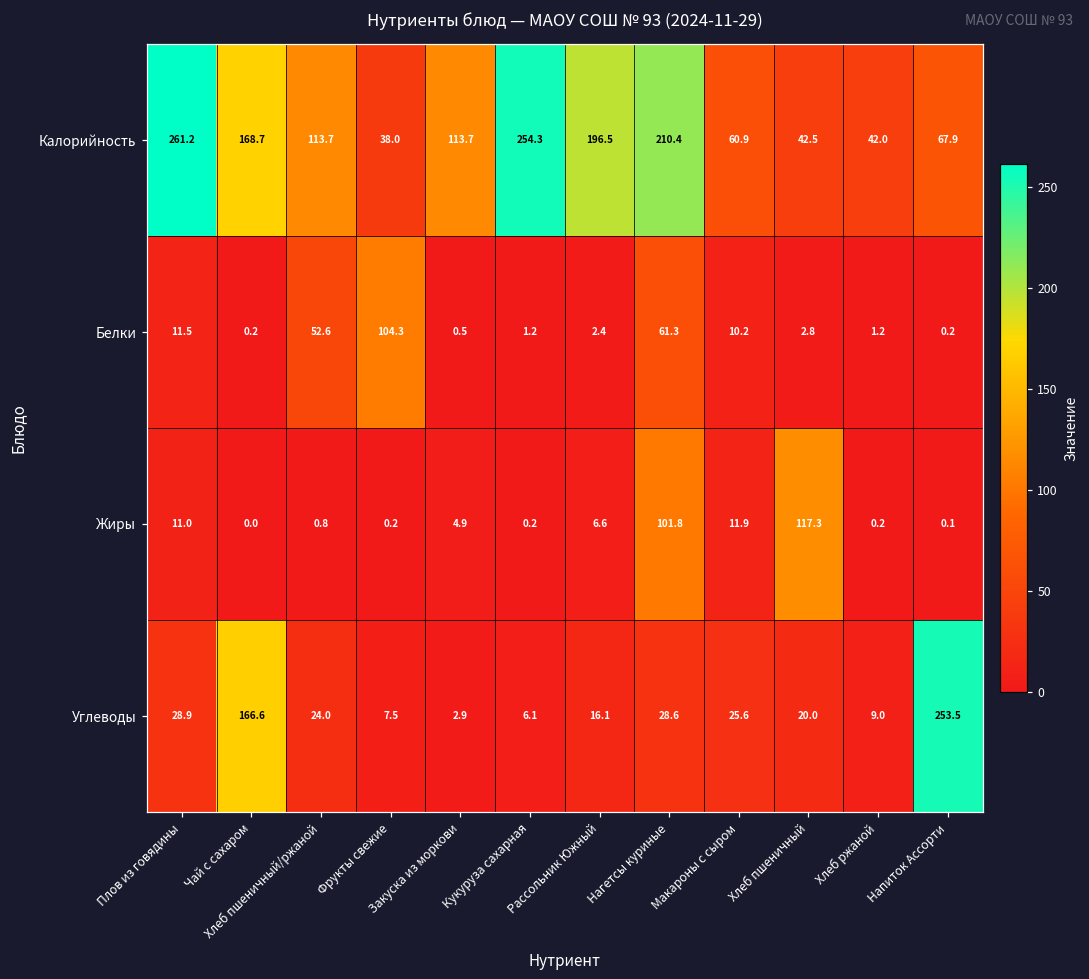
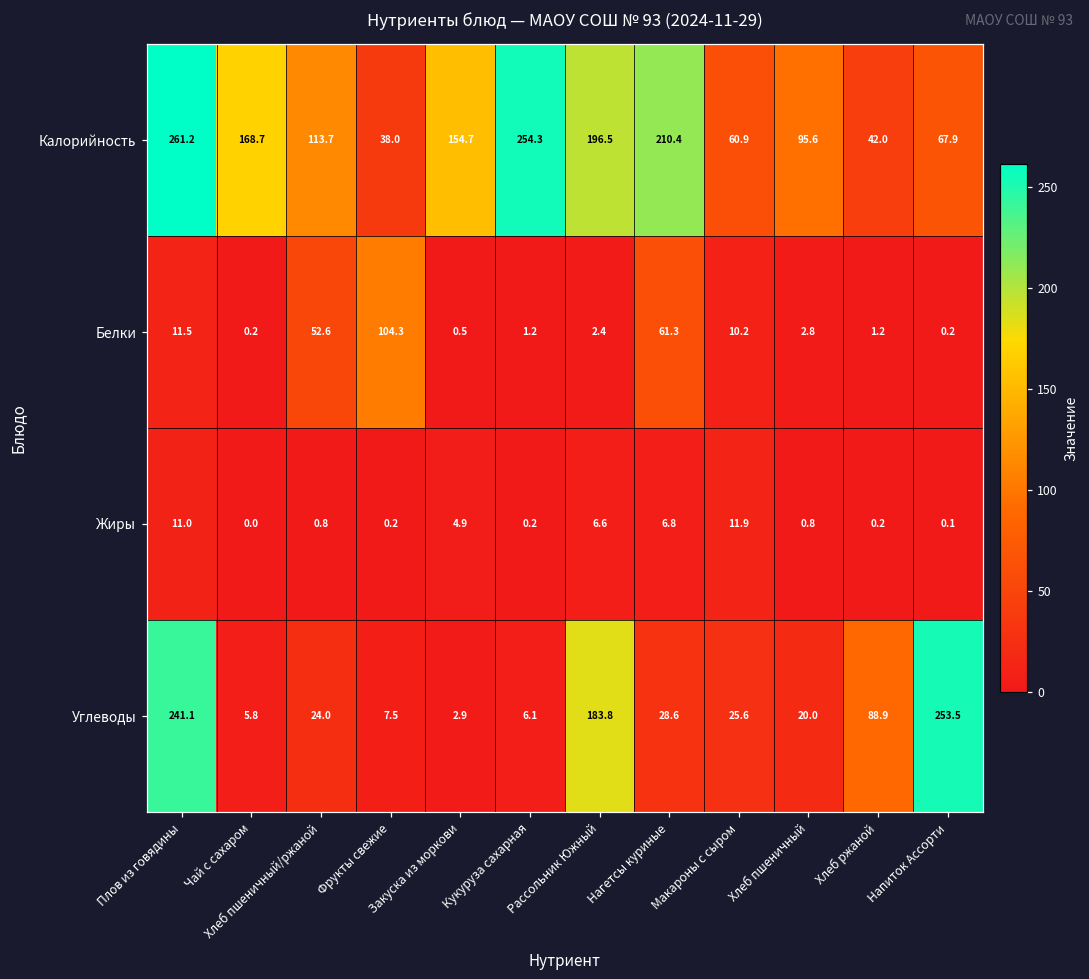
Калорийность, Закуска из моркови: 113.7 -> 154.7
Калорийность, Хлеб пшеничный: 42.5 -> 95.6
Жиры, Нагетсы куриные: 101.8 -> 6.8
Жиры, Хлеб пшеничный: 117.3 -> 0.8
Углеводы, Плов из говядины: 28.9 -> 241.1
Углеводы, Чай с сахаром: 166.6 -> 5.8
Углеводы, Рассольник Южный: 16.1 -> 183.8
Углеводы, Хлеб ржаной: 9.0 -> 88.9
